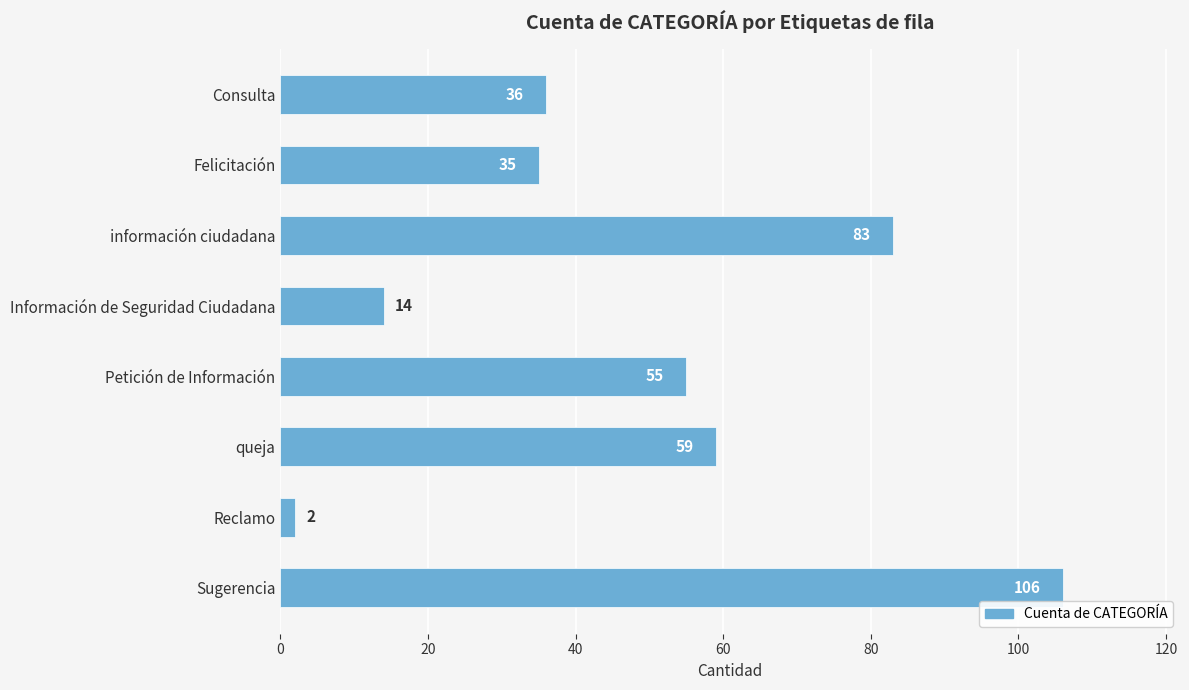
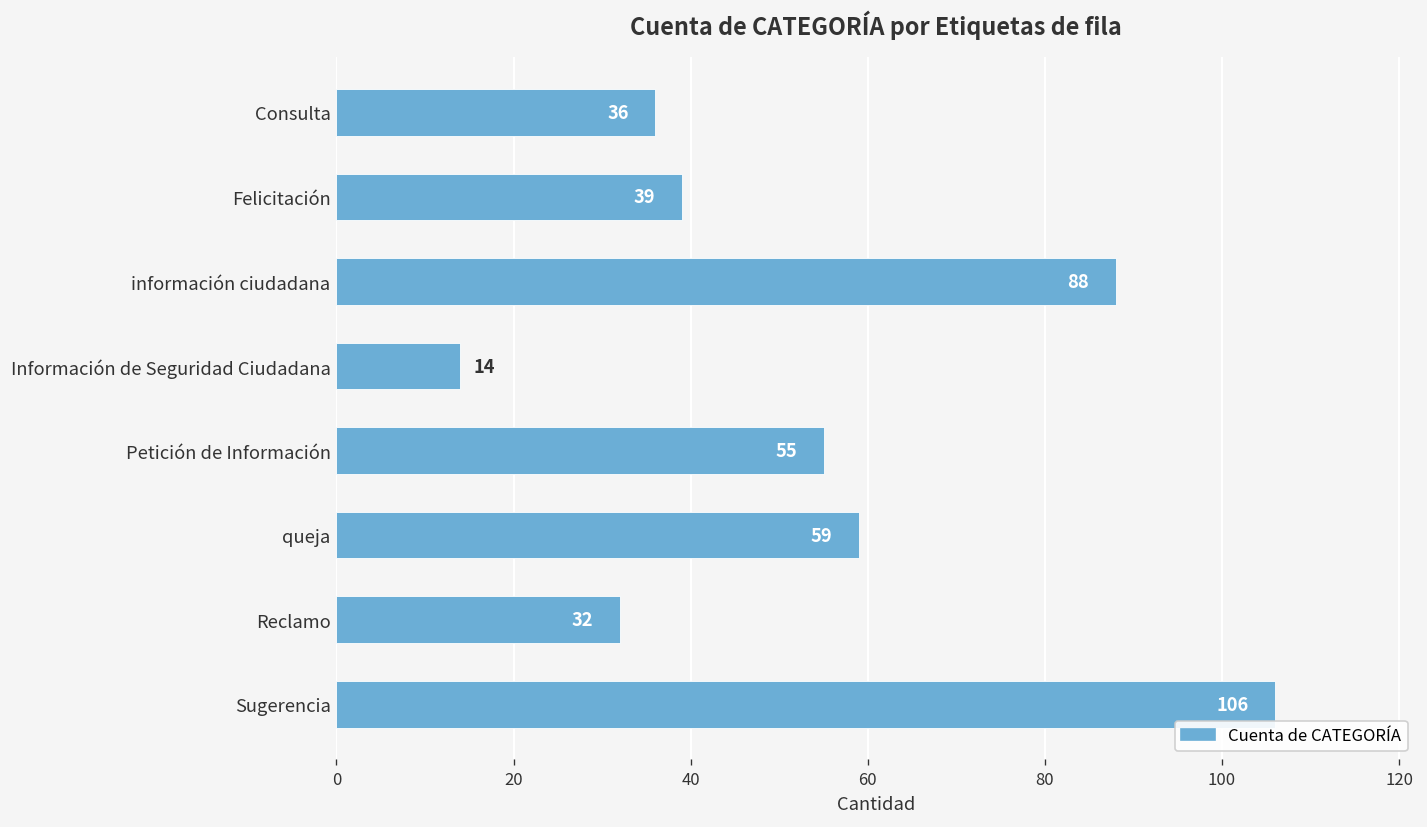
Felicitación: 35 -> 39
información ciudadana: 83 -> 88
Reclamo: 2 -> 32
